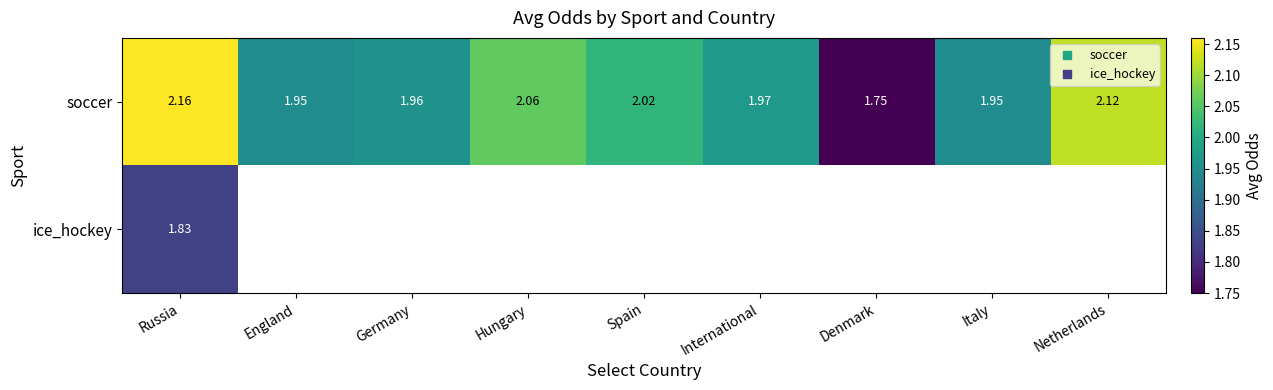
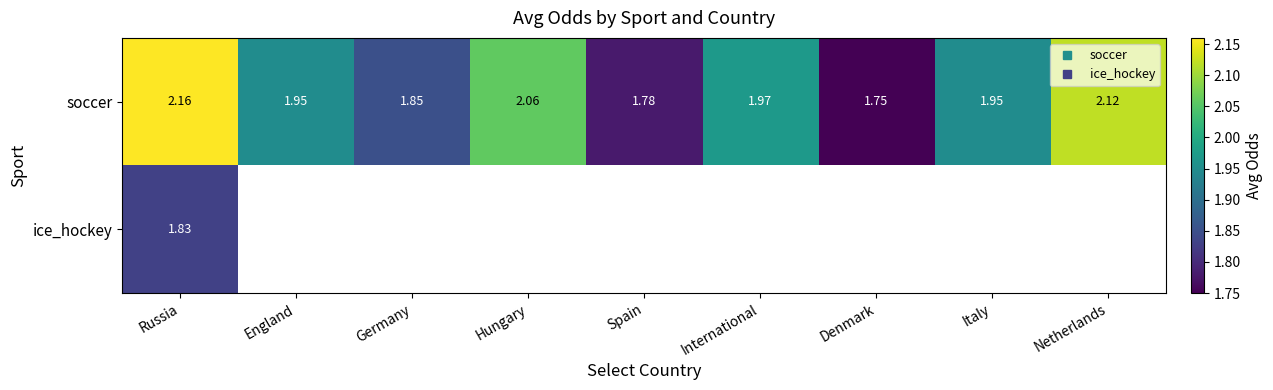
soccer, Germany: 1.96 -> 1.85
soccer, Spain: 2.02 -> 1.78
